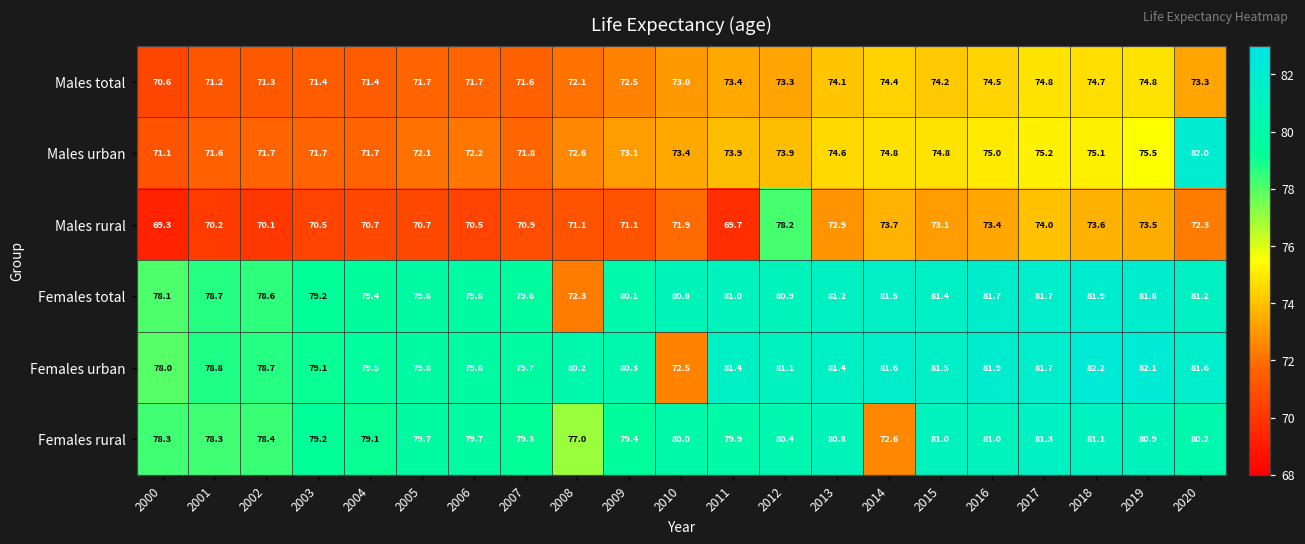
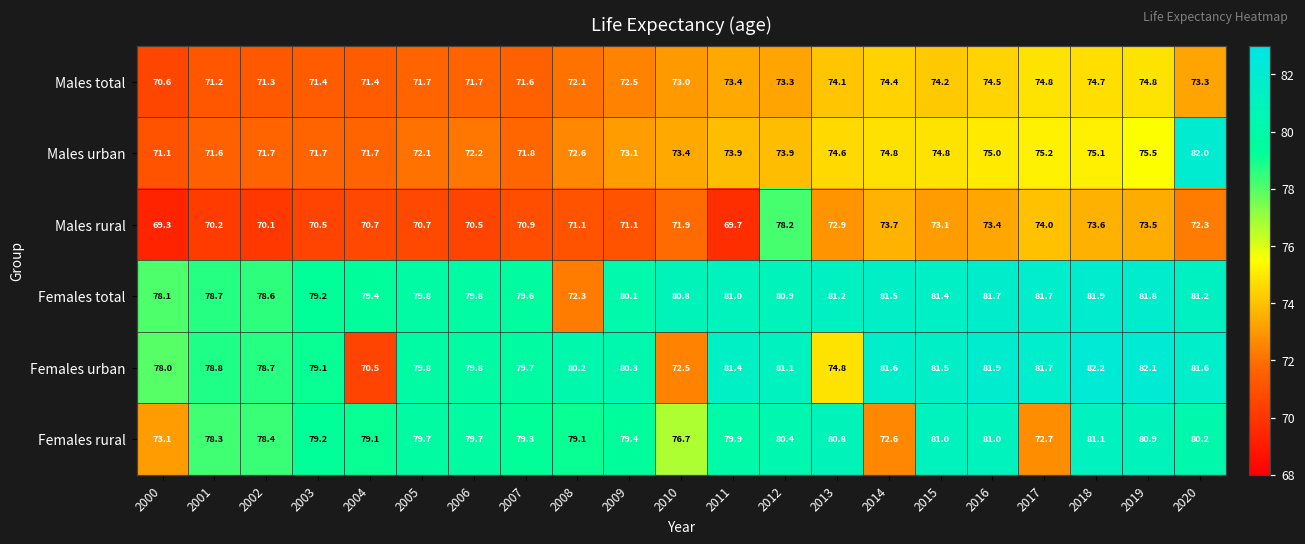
Females urban, 2004: 79.5 -> 70.5
Females urban, 2013: 81.4 -> 74.8
Females rural, 2000: 78.3 -> 73.1
Females rural, 2008: 77.0 -> 79.1
Females rural, 2010: 80.0 -> 76.7
Females rural, 2017: 81.3 -> 72.7
